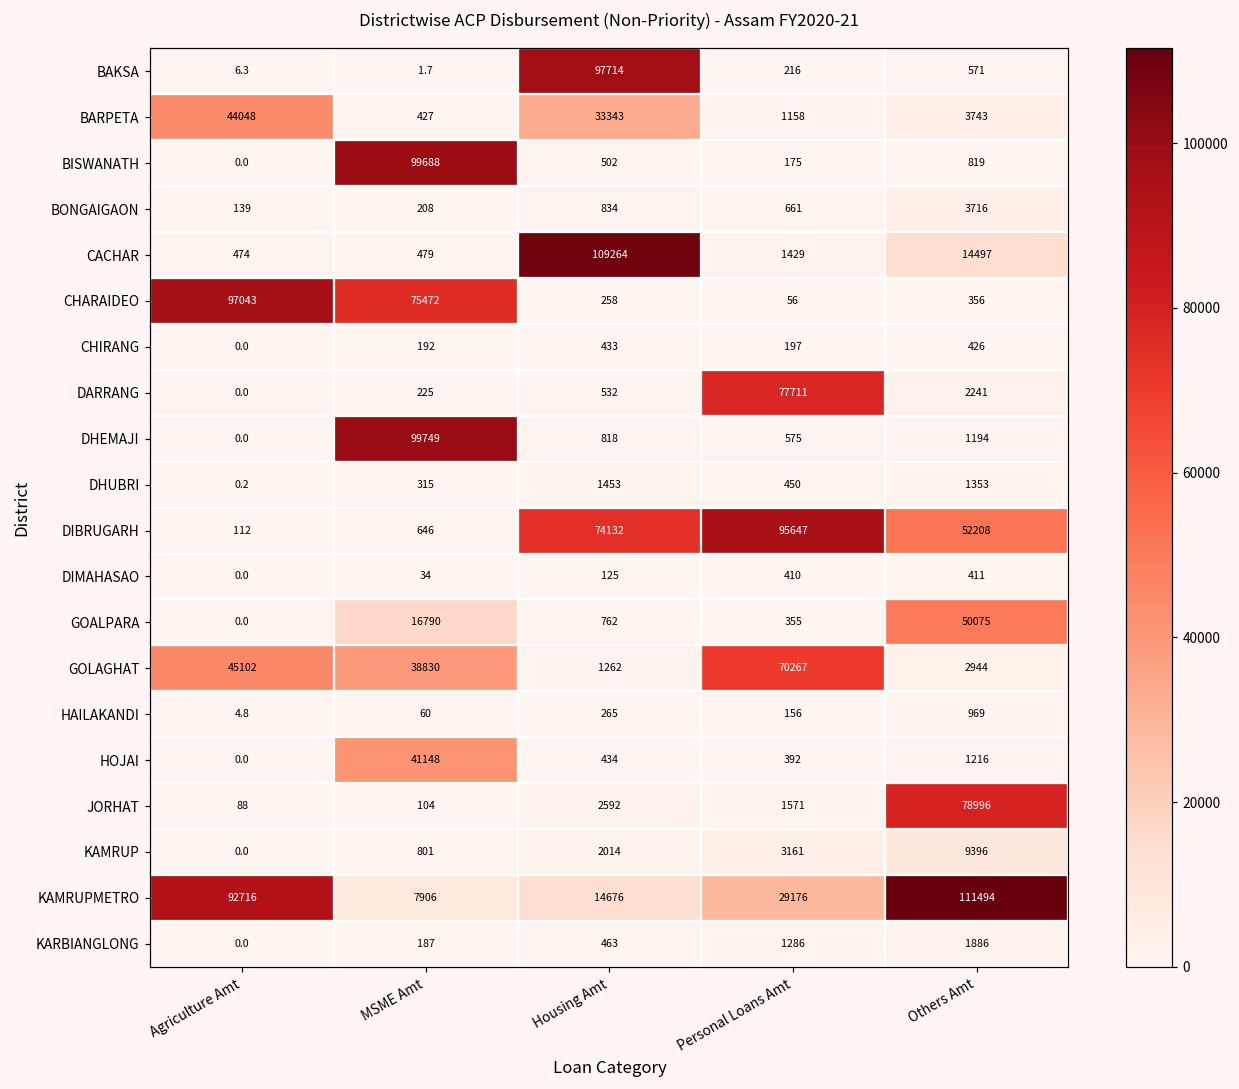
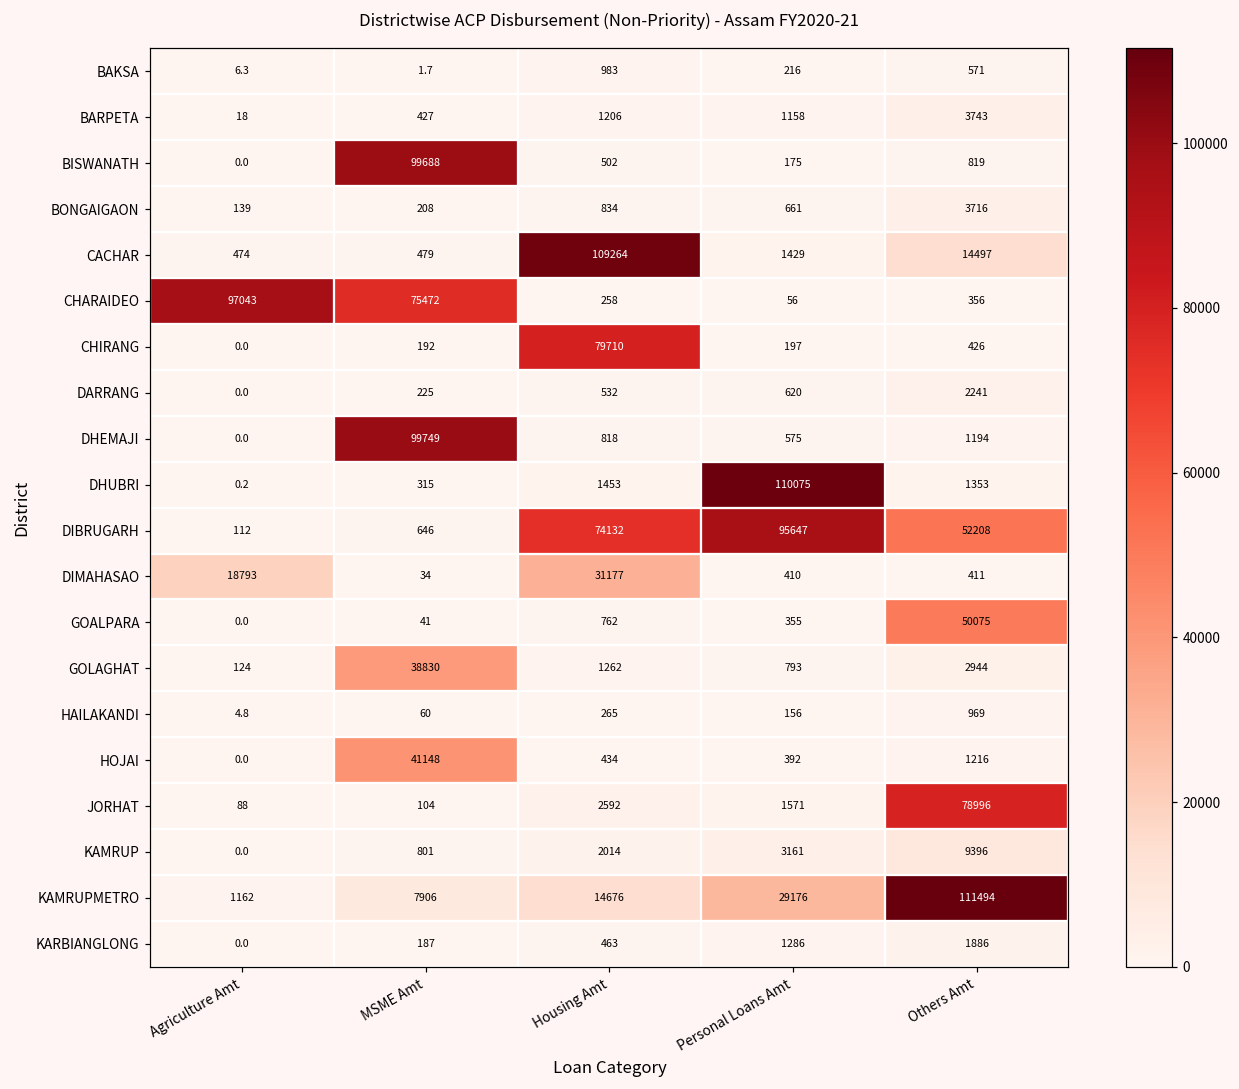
BAKSA, Housing Amt: 97714 -> 983
BARPETA, Agriculture Amt: 44048 -> 18
BARPETA, Housing Amt: 33343 -> 1206
CHIRANG, Housing Amt: 433 -> 79710
DARRANG, Personal Loans Amt: 77711 -> 620
DHUBRI, Personal Loans Amt: 450 -> 110075
DIMAHASAO, Agriculture Amt: 0.0 -> 18793
DIMAHASAO, Housing Amt: 125 -> 31177
GOALPARA, MSME Amt: 16790 -> 41
GOLAGHAT, Agriculture Amt: 45102 -> 124
GOLAGHAT, Personal Loans Amt: 70267 -> 793
KAMRUPMETRO, Agriculture Amt: 92716 -> 1162
